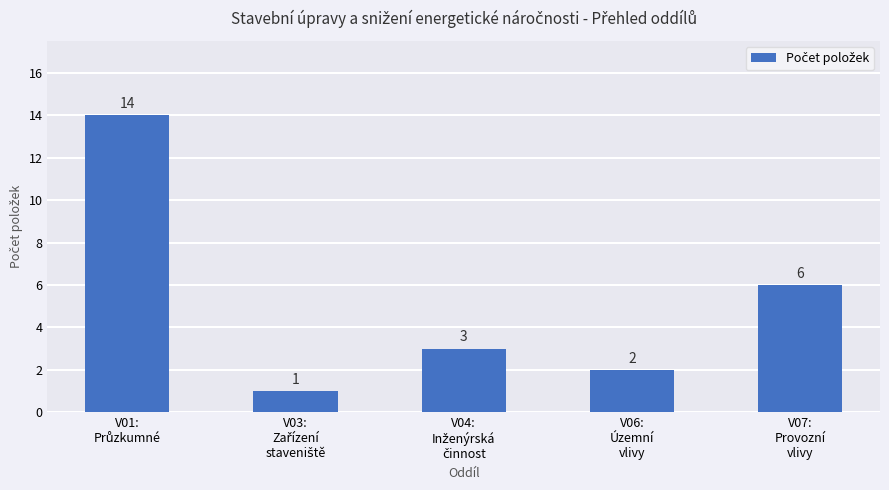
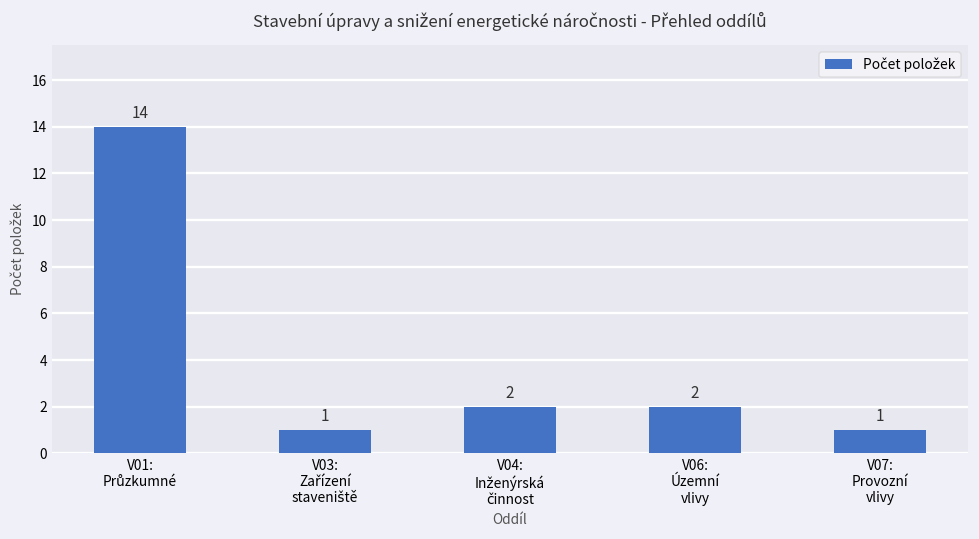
V04: Inženýrská činnost: 3 -> 2
V07: Provozní vlivy: 6 -> 1
